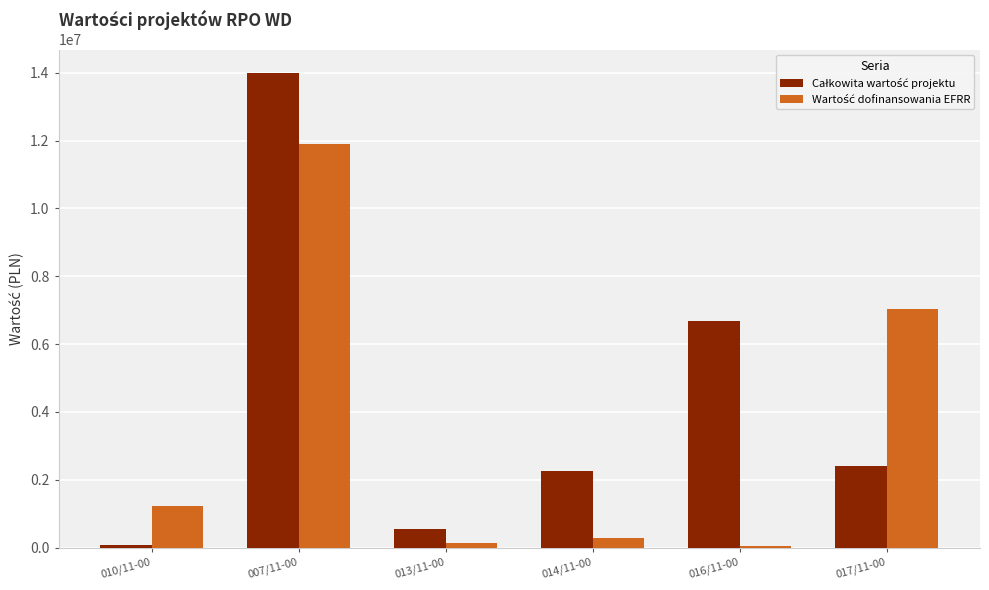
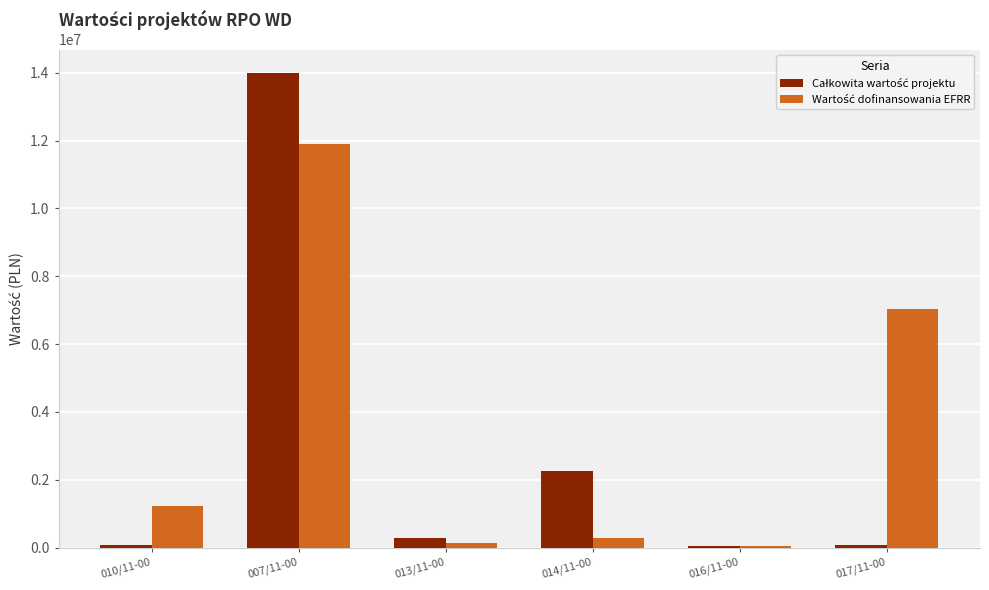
Całkowita wartość projektu, 013/11-00: 500000 -> 300000
Całkowita wartość projektu, 016/11-00: 6700000 -> 100000
Całkowita wartość projektu, 017/11-00: 2400000 -> 100000
